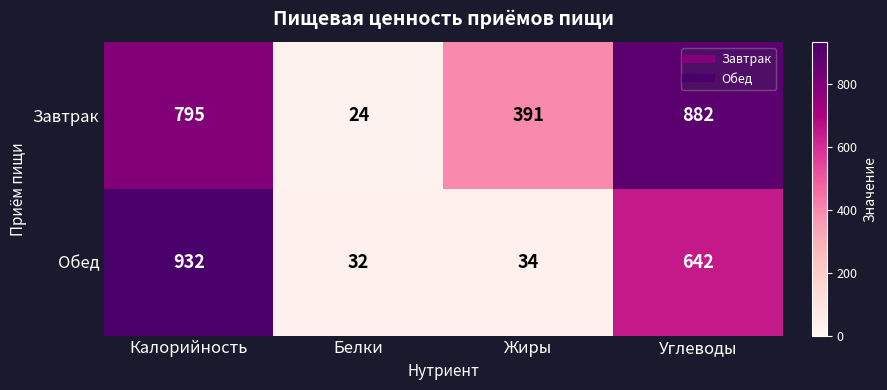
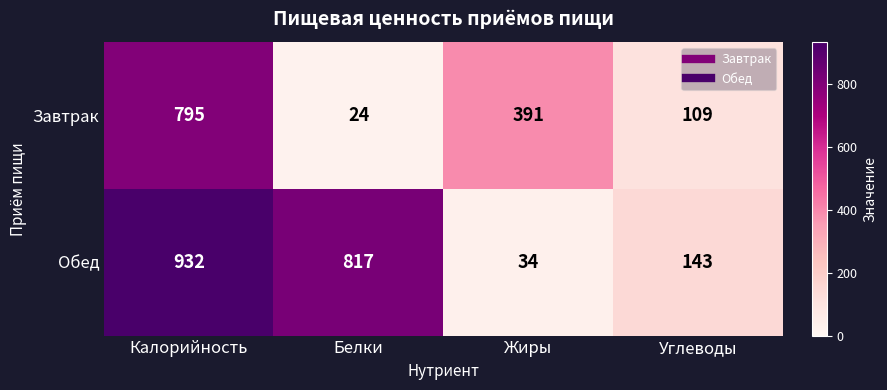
Завтрак, Углеводы: 882 -> 109
Обед, Белки: 32 -> 817
Обед, Углеводы: 642 -> 143
